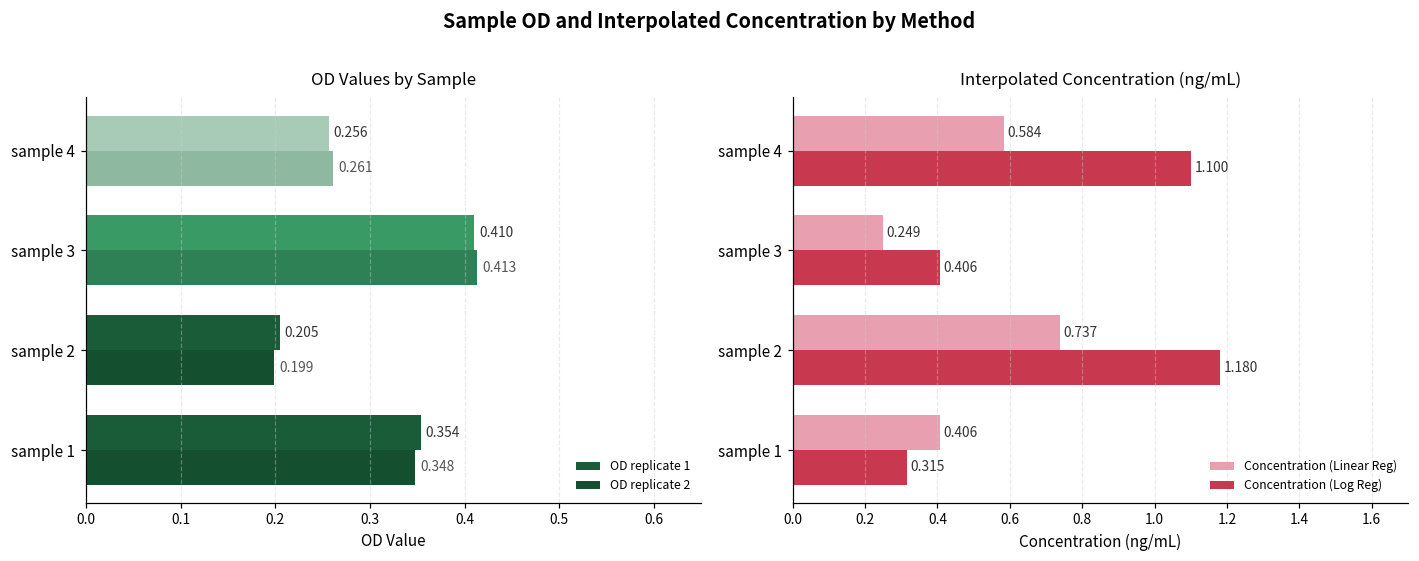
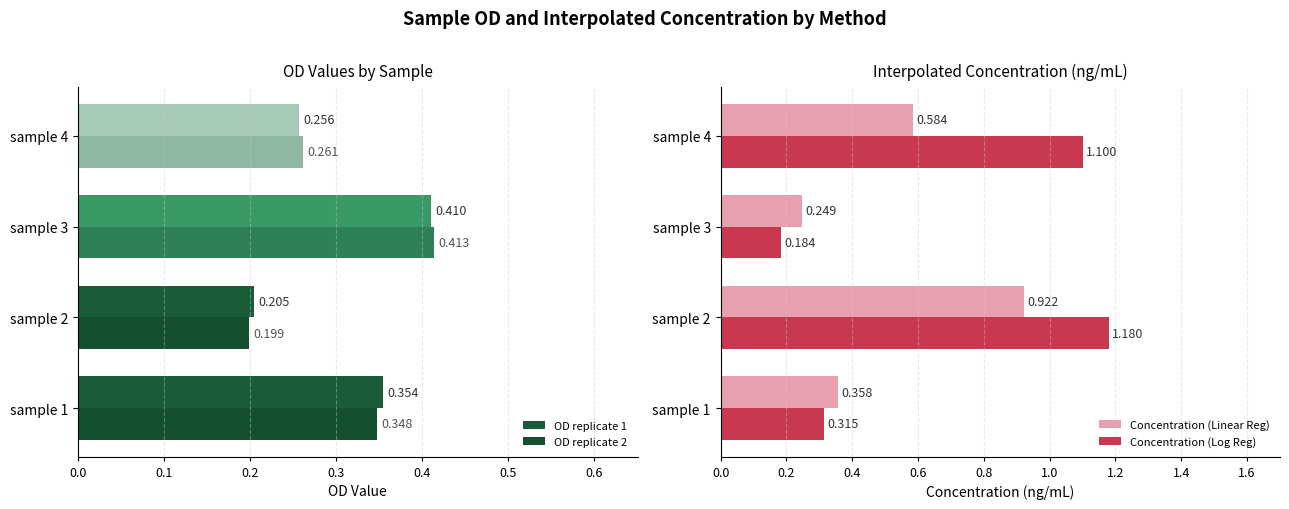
Interpolated Concentration (ng/mL), Concentration (Log Reg), sample 3: 0.406 -> 0.184
Interpolated Concentration (ng/mL), Concentration (Linear Reg), sample 2: 0.737 -> 0.922
Interpolated Concentration (ng/mL), Concentration (Linear Reg), sample 1: 0.406 -> 0.358
